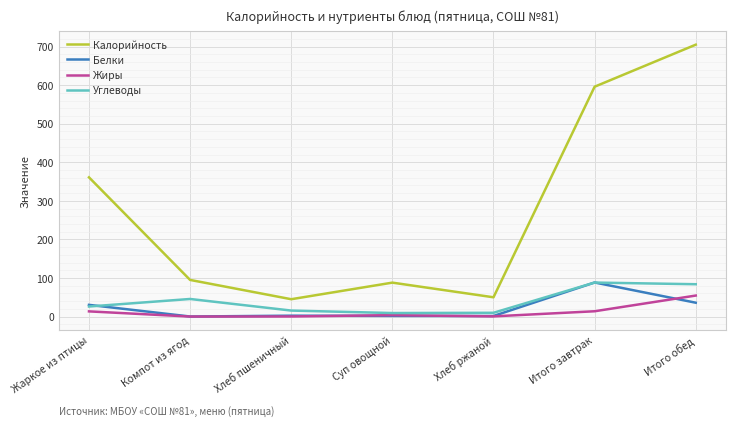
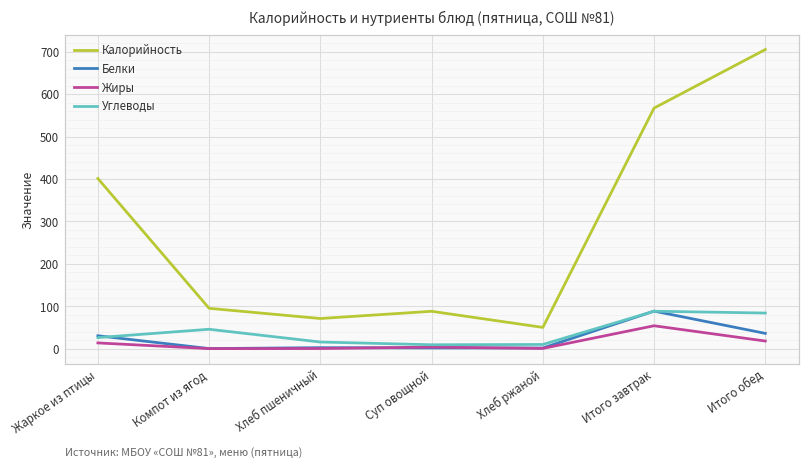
Калорийность, Жаркое из птицы: 360 -> 400
Калорийность, Хлеб пшеничный: 50 -> 70
Калорийность, Итого завтрак: 600 -> 570
Жиры, Итого завтрак: 10 -> 50
Жиры, Итого обед: 50 -> 20
